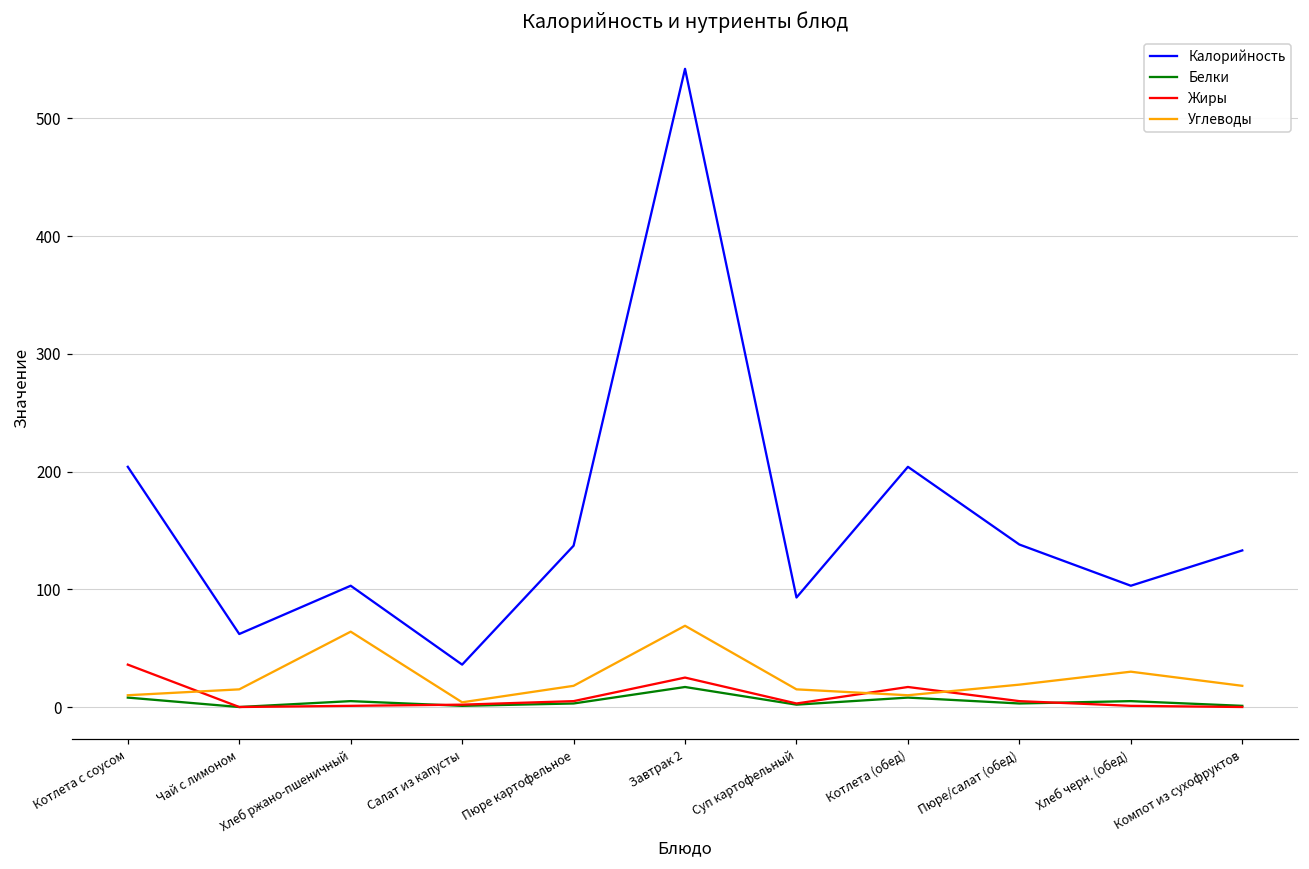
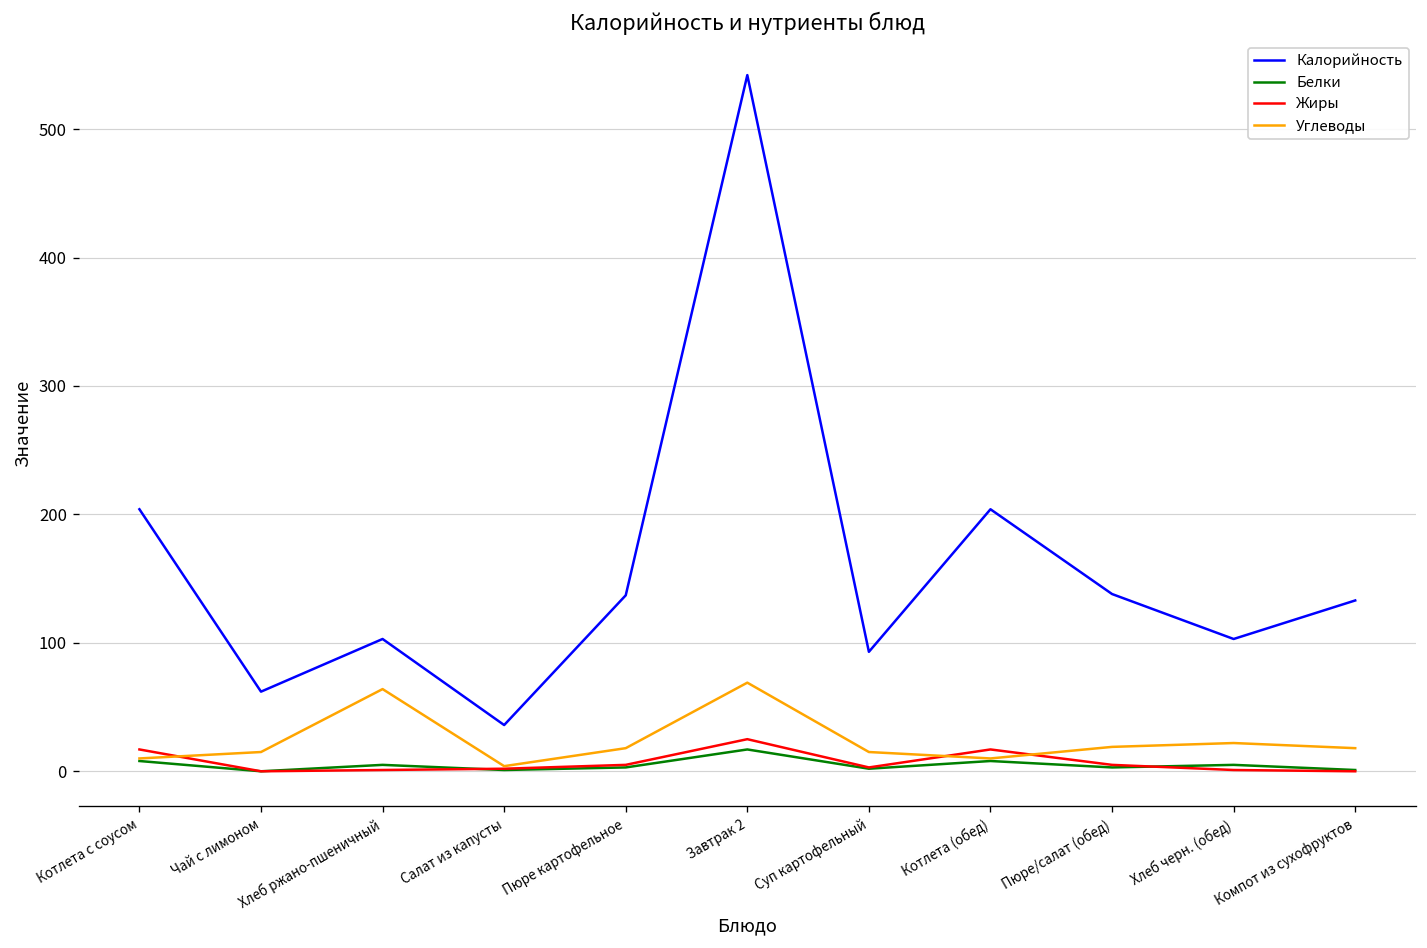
Жиры, Котлета с соусом: 36 -> 17
Углеводы, Хлеб черн. (обед): 30 -> 22
